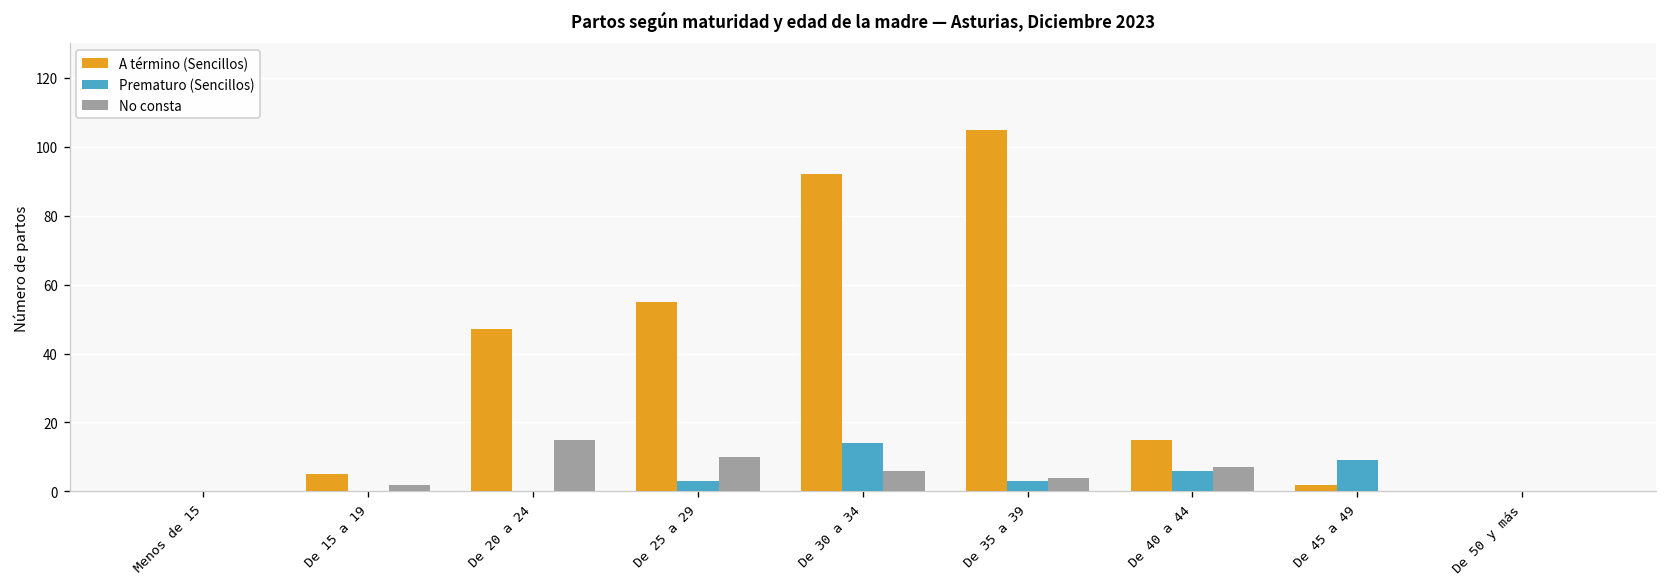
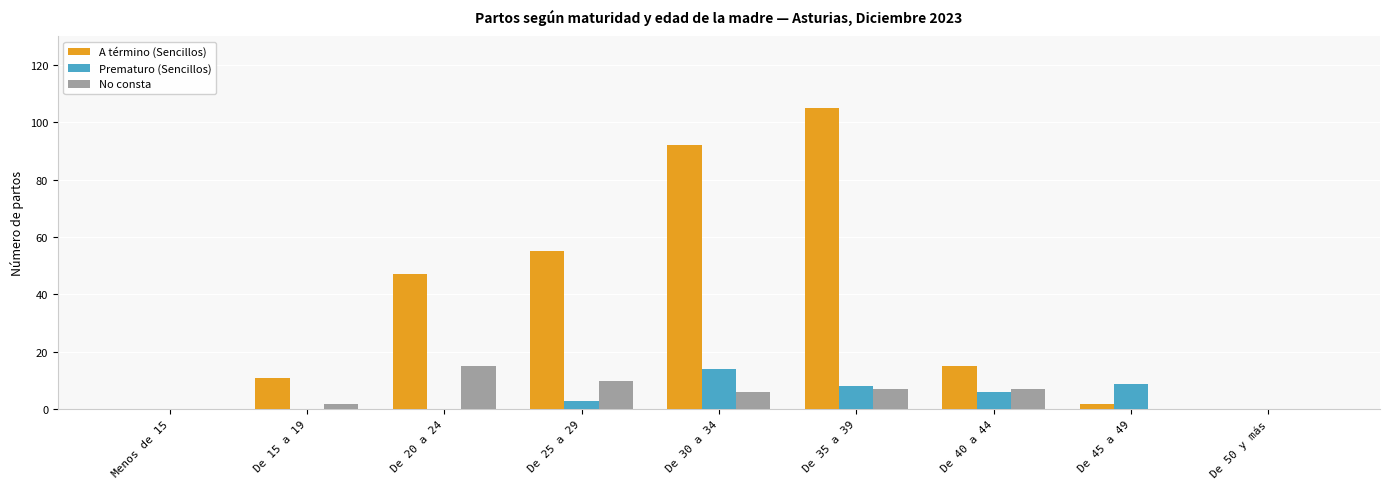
A término (Sencillos), De 15 a 19: 5 -> 11
Prematuro (Sencillos), De 35 a 39: 3 -> 8
No consta, De 35 a 39: 4 -> 7
